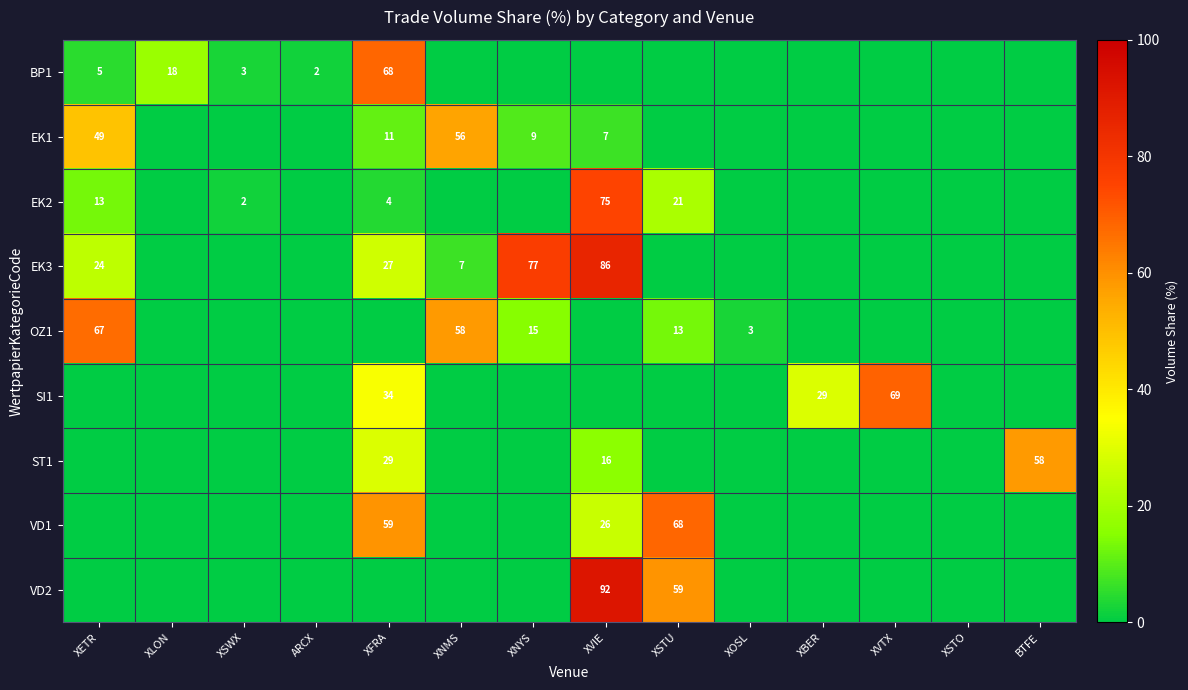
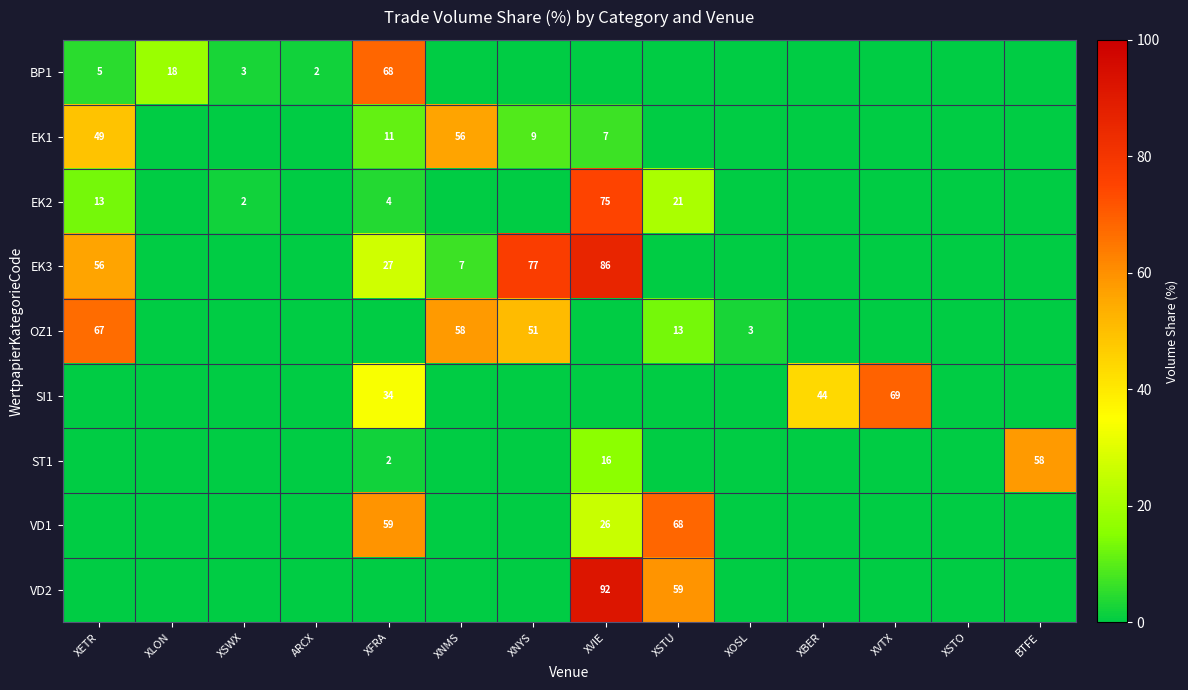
EK3, XETR: 24 -> 56
OZ1, XNYS: 15 -> 51
SI1, XBER: 29 -> 44
ST1, XFRA: 29 -> 2
